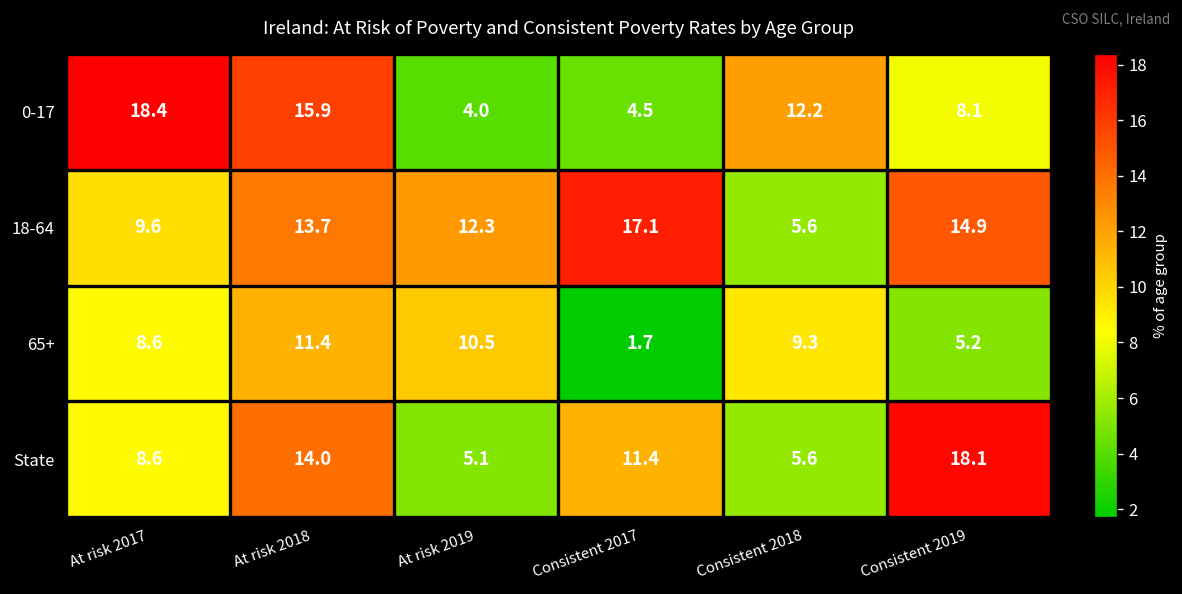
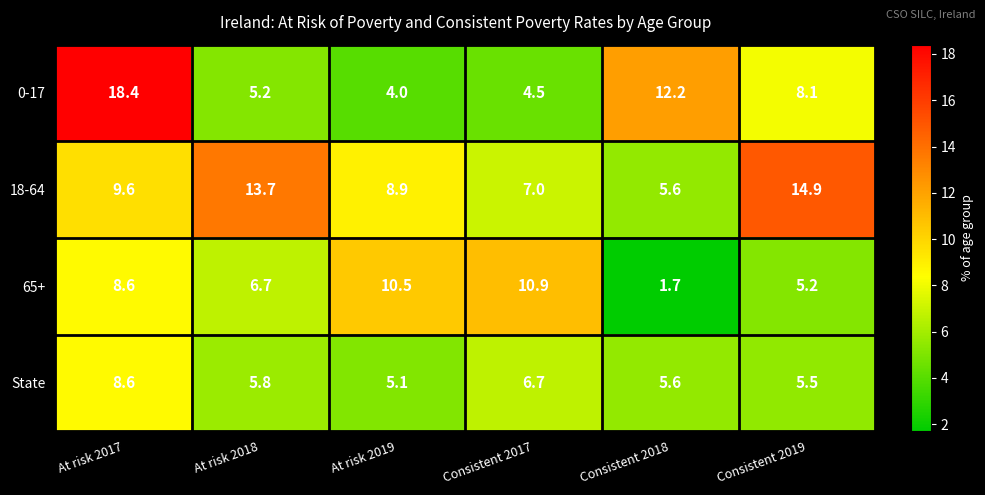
0-17, At risk 2018: 15.9 -> 5.2
18-64, At risk 2019: 12.3 -> 8.9
18-64, Consistent 2017: 17.1 -> 7.0
65+, At risk 2018: 11.4 -> 6.7
65+, Consistent 2017: 1.7 -> 10.9
65+, Consistent 2018: 9.3 -> 1.7
State, At risk 2018: 14.0 -> 5.8
State, Consistent 2017: 11.4 -> 6.7
State, Consistent 2019: 18.1 -> 5.5
